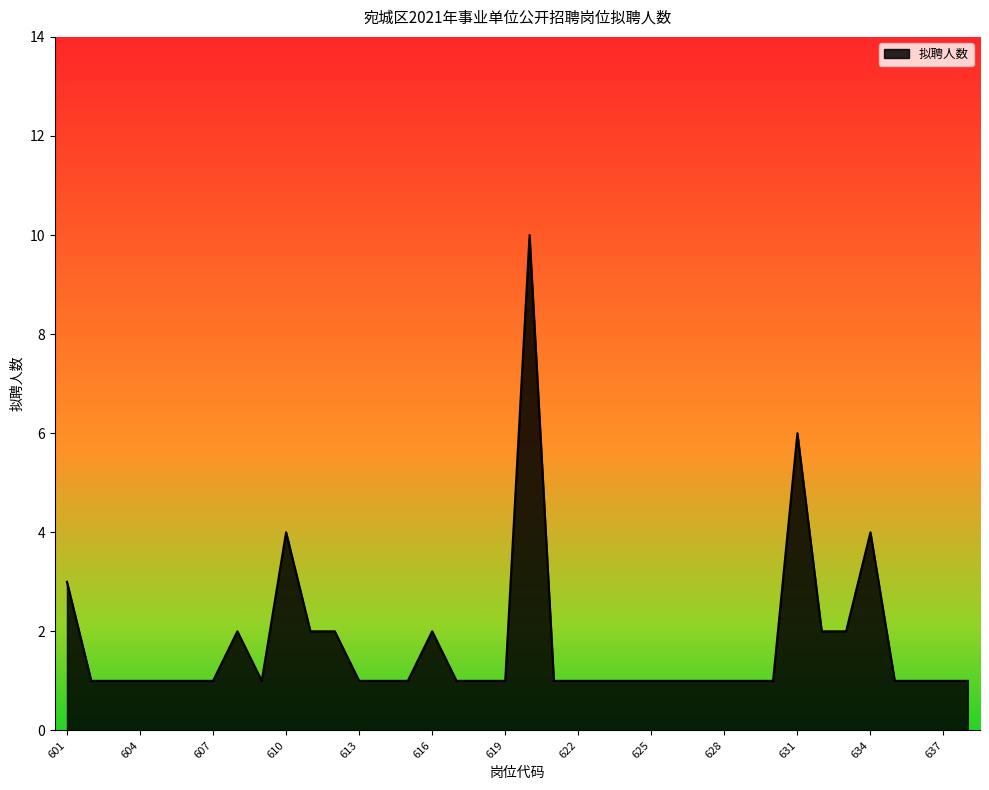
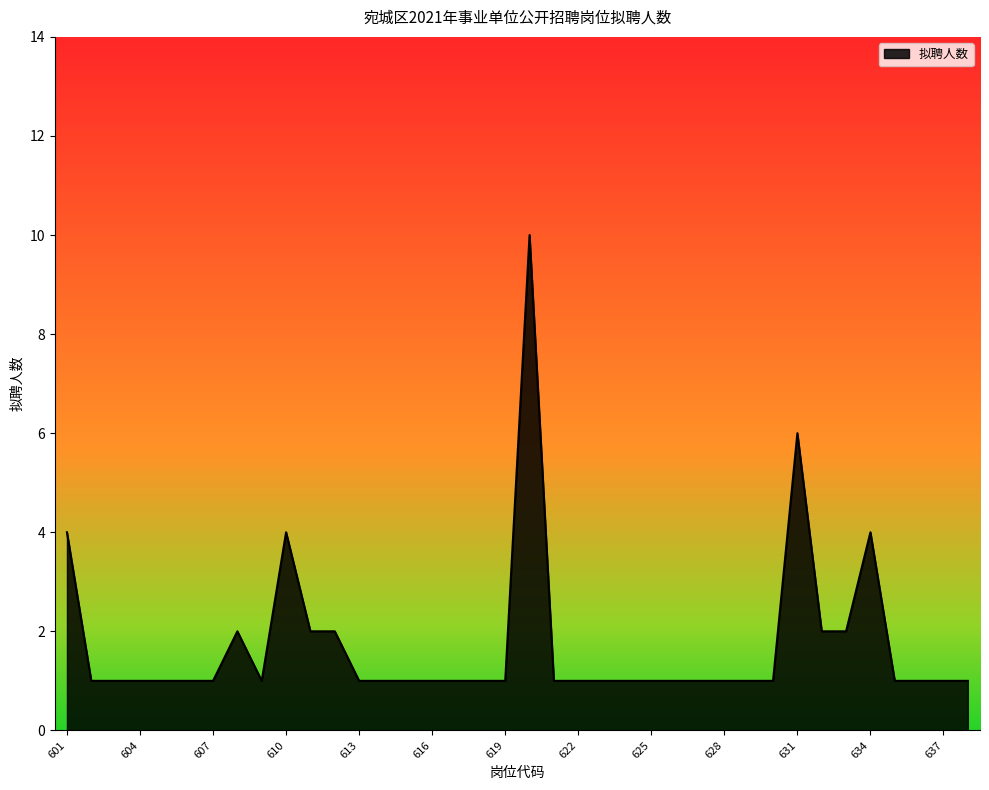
601: 3 -> 4
616: 2 -> 1
